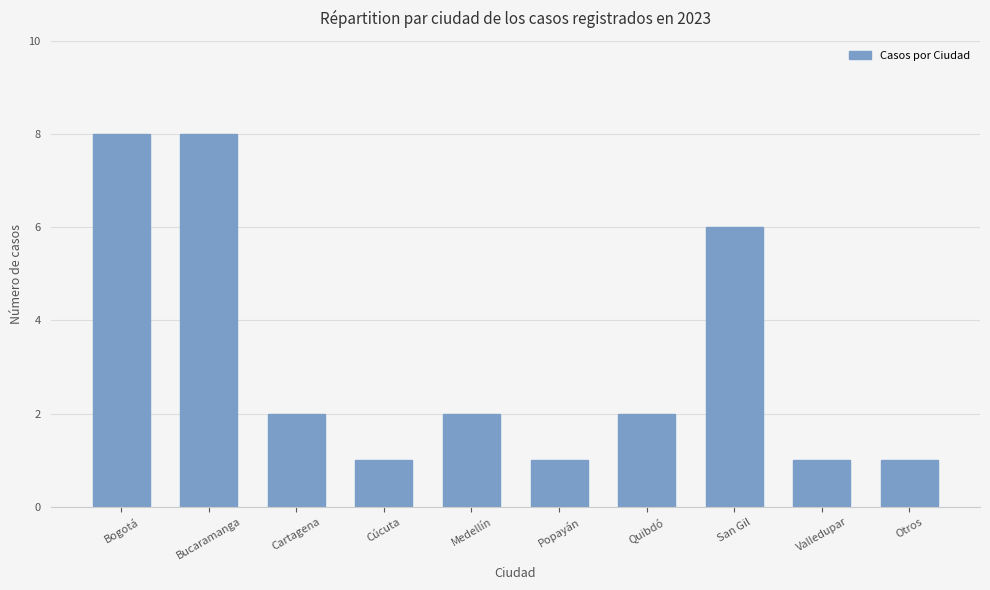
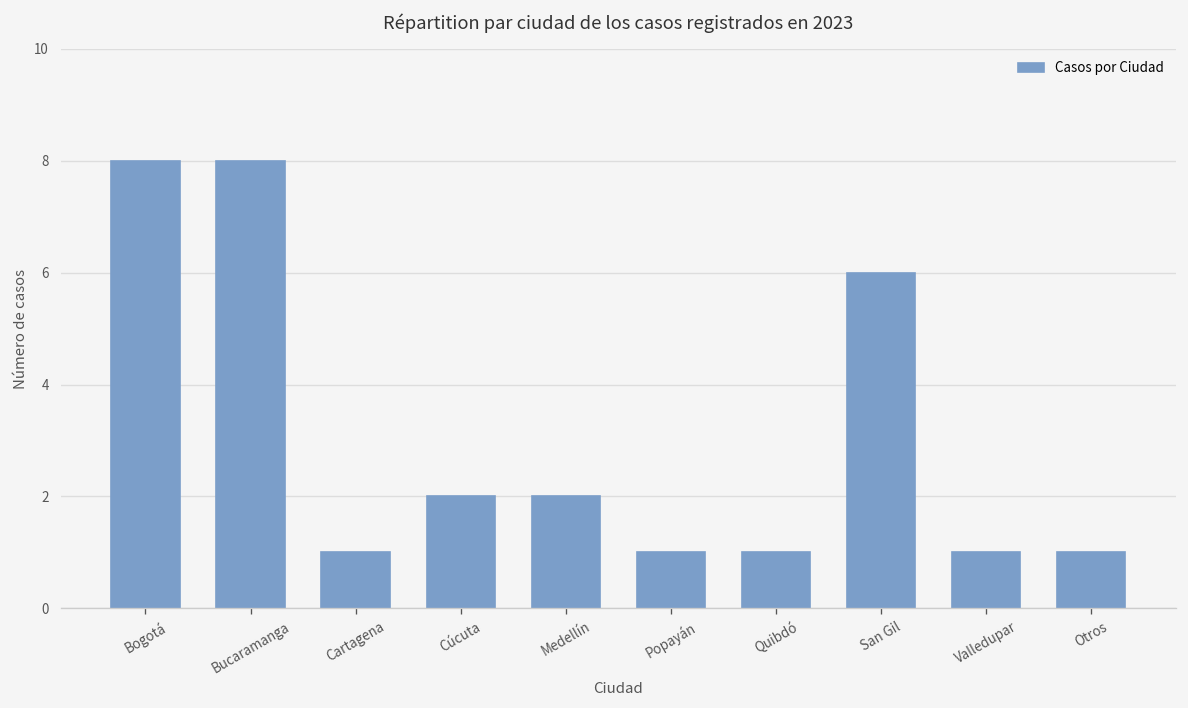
Cartagena: 2 -> 1
Cúcuta: 1 -> 2
Quibdó: 2 -> 1
